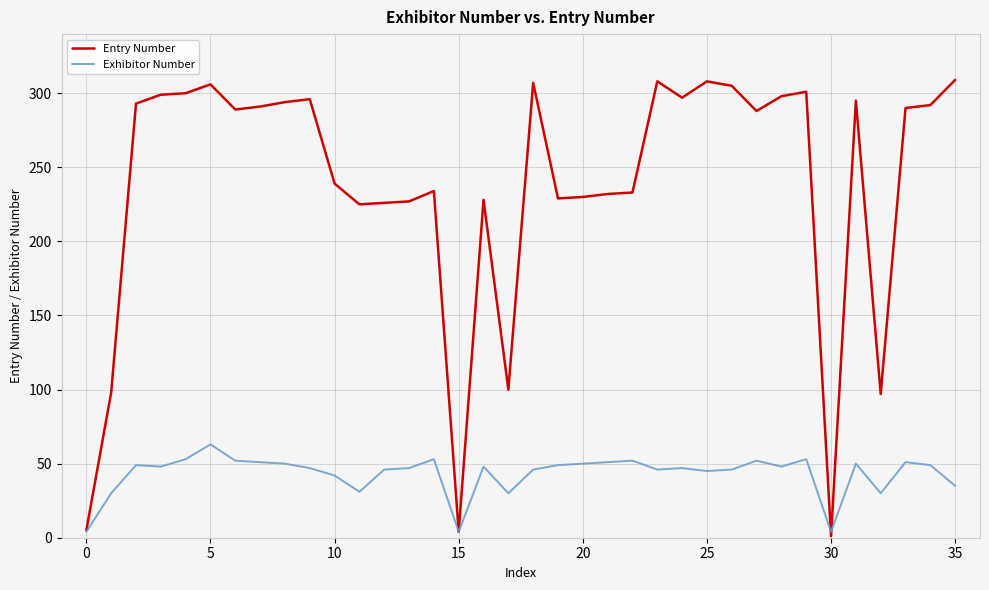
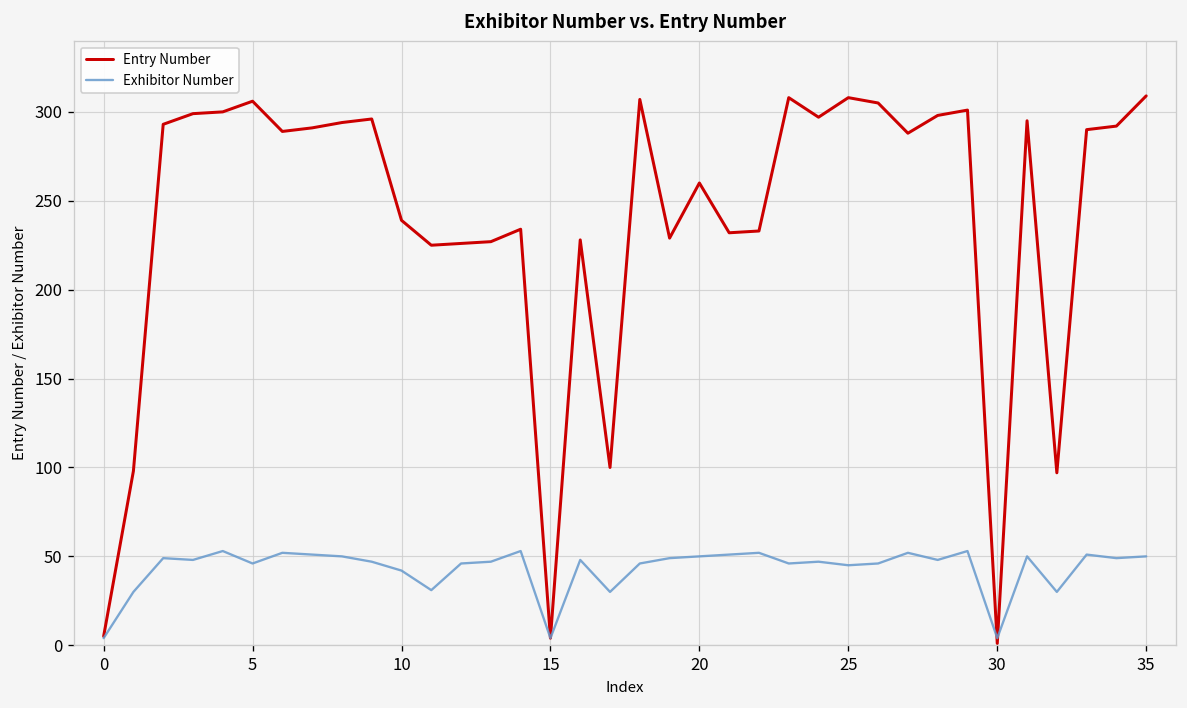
Exhibitor Number, 5: 63 -> 46
Entry Number, 20: 230 -> 260
Exhibitor Number, 35: 35 -> 50
